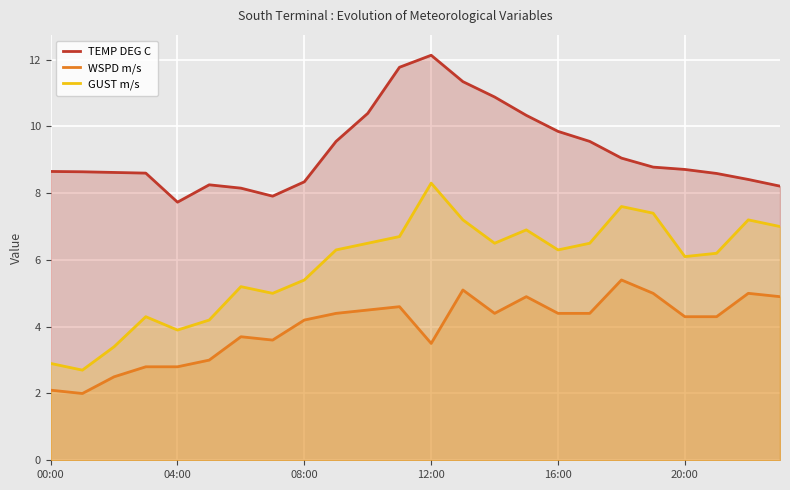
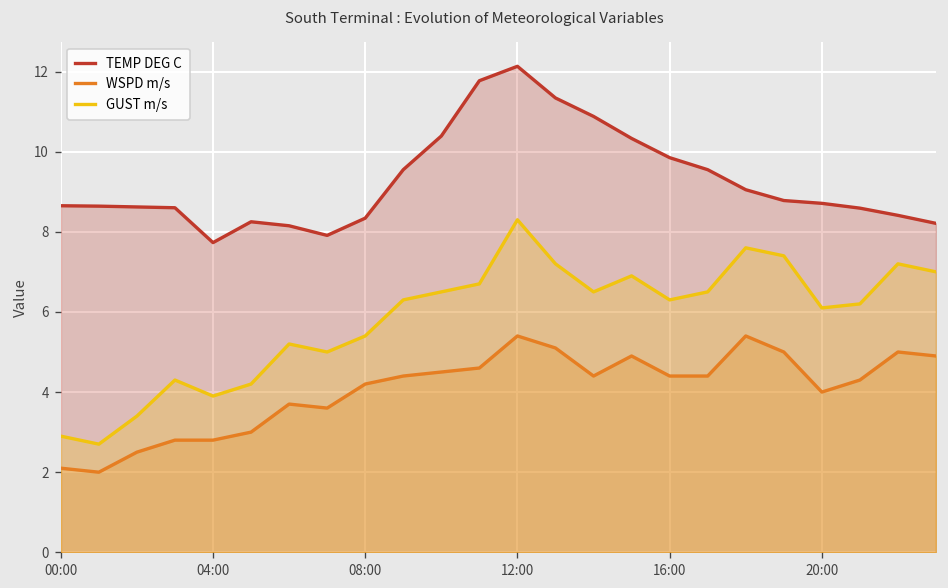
WSPD m/s, 12:00: 3.5 -> 5.4
WSPD m/s, 20:00: 4.3 -> 4.0
